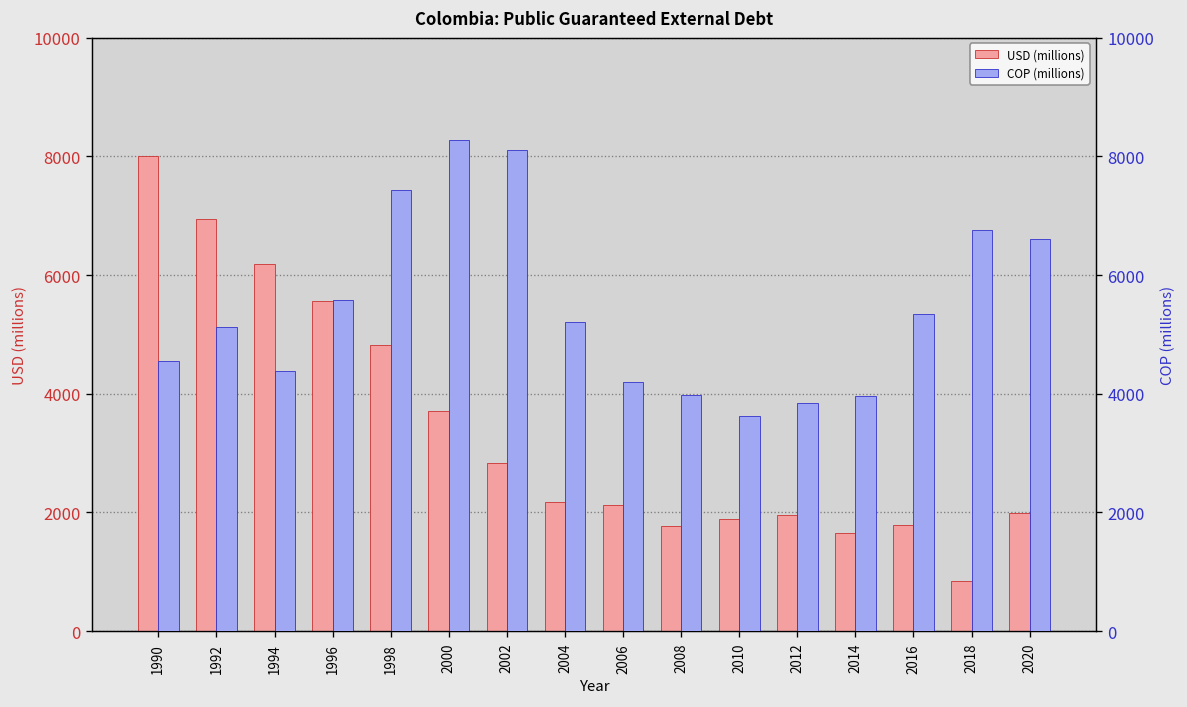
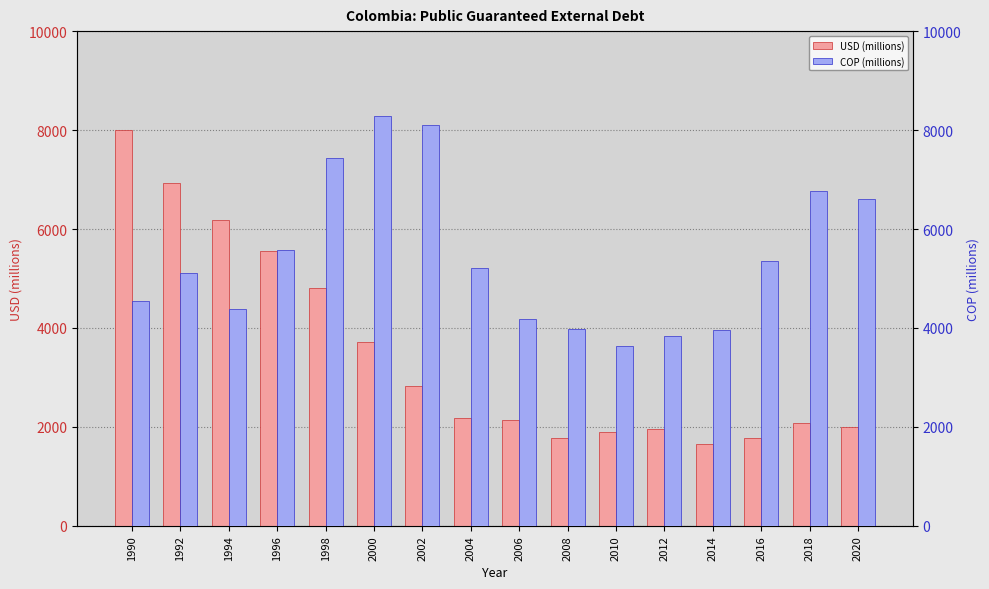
USD (millions), 2018: 900 -> 2100
